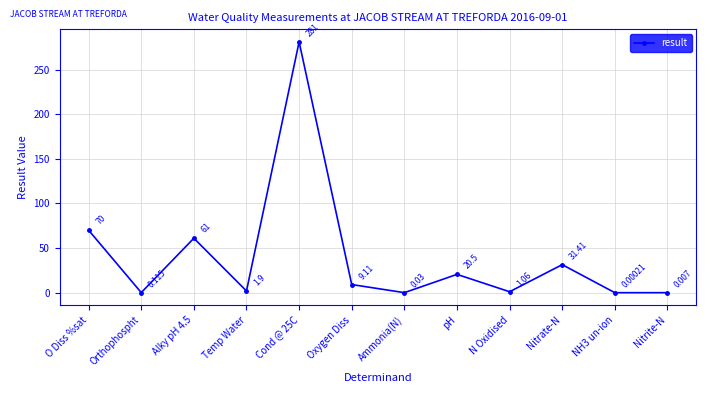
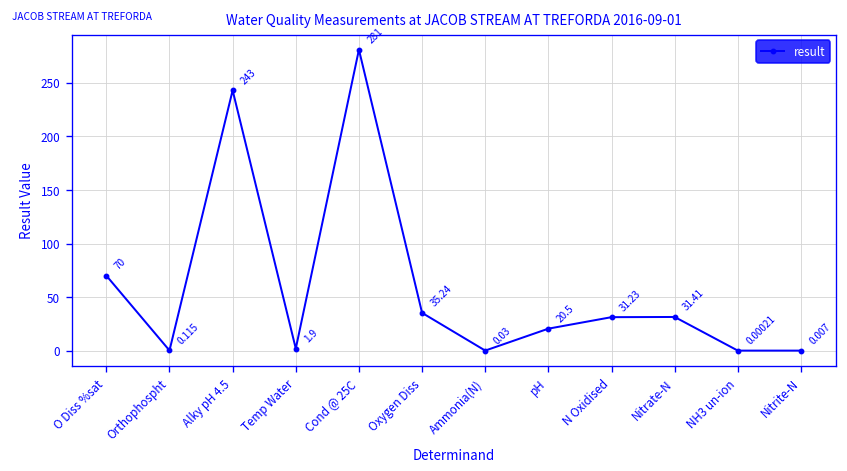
Alky pH 4.5: 61 -> 243
Oxygen Diss: 9.11 -> 35.24
N Oxidised: 1.06 -> 31.23
